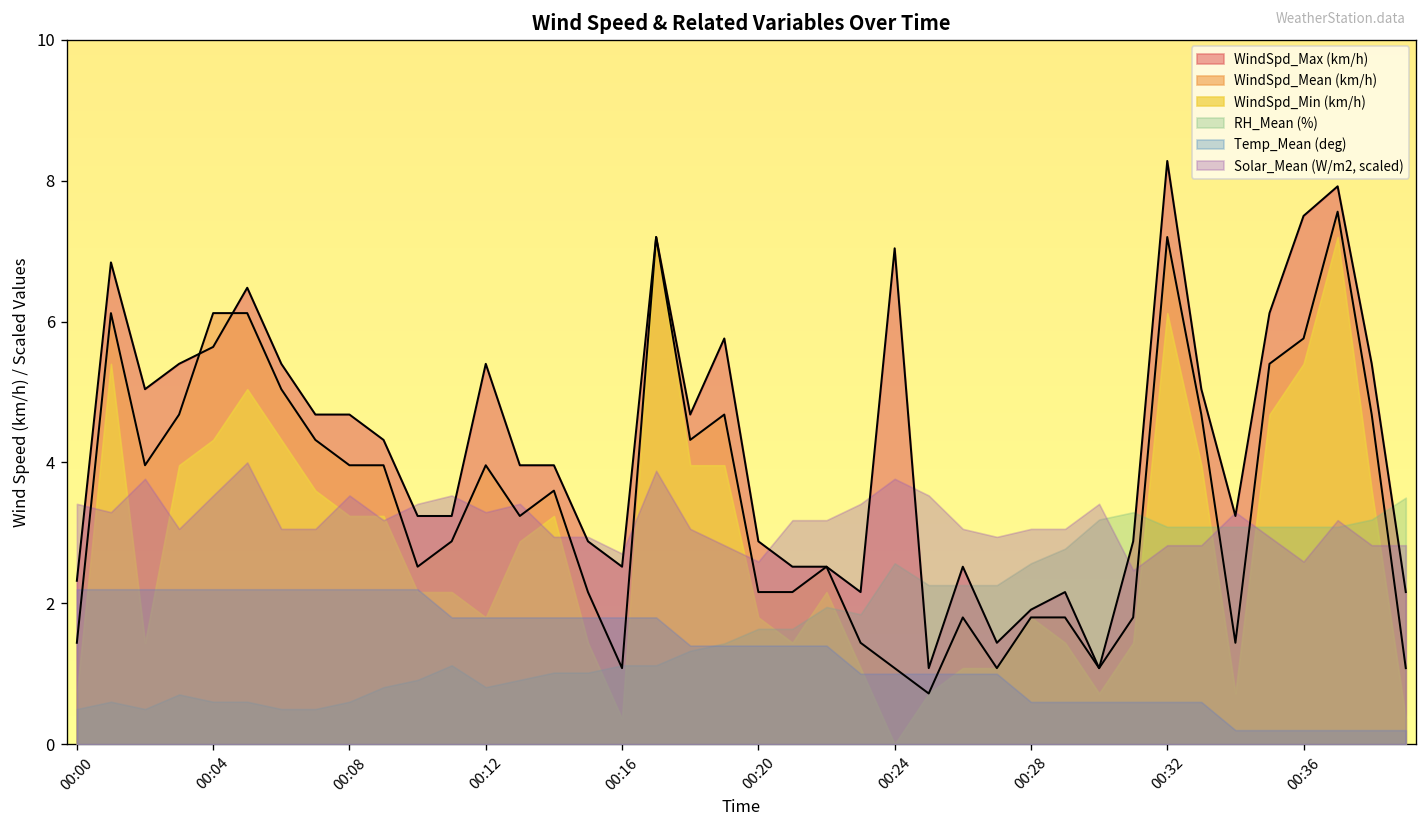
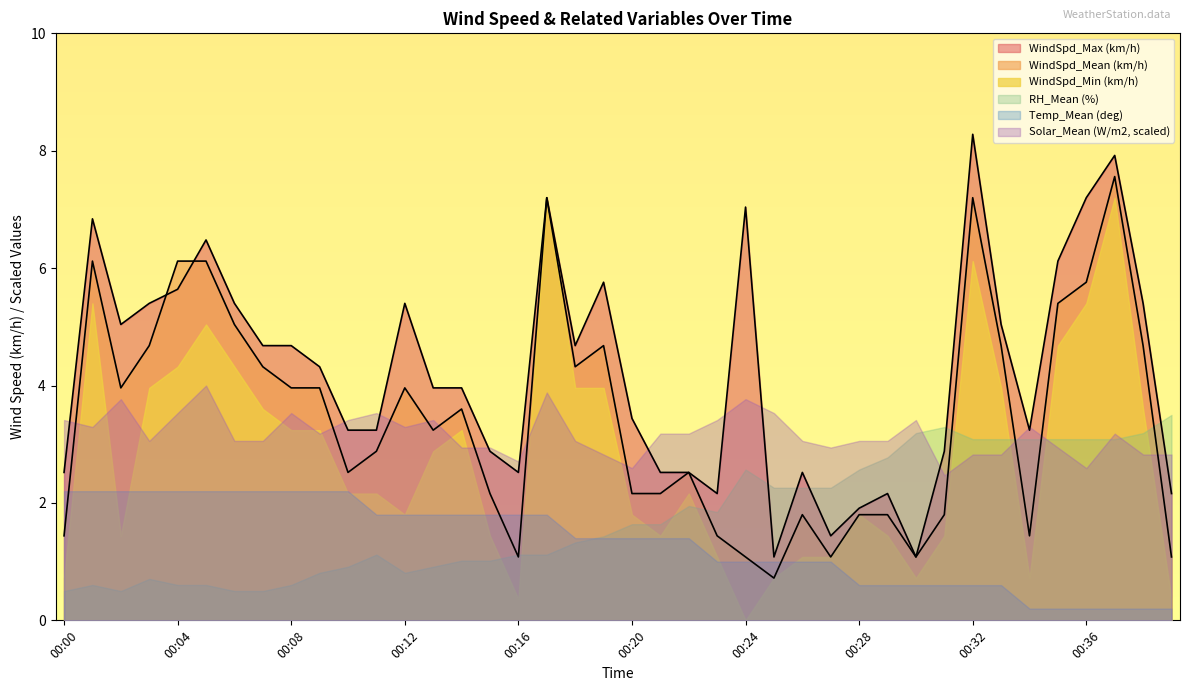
WindSpd_Max (km/h), 00:00: 2.3 -> 2.5
WindSpd_Max (km/h), 00:20: 2.9 -> 3.4
WindSpd_Max (km/h), 00:36: 7.5 -> 7.2
